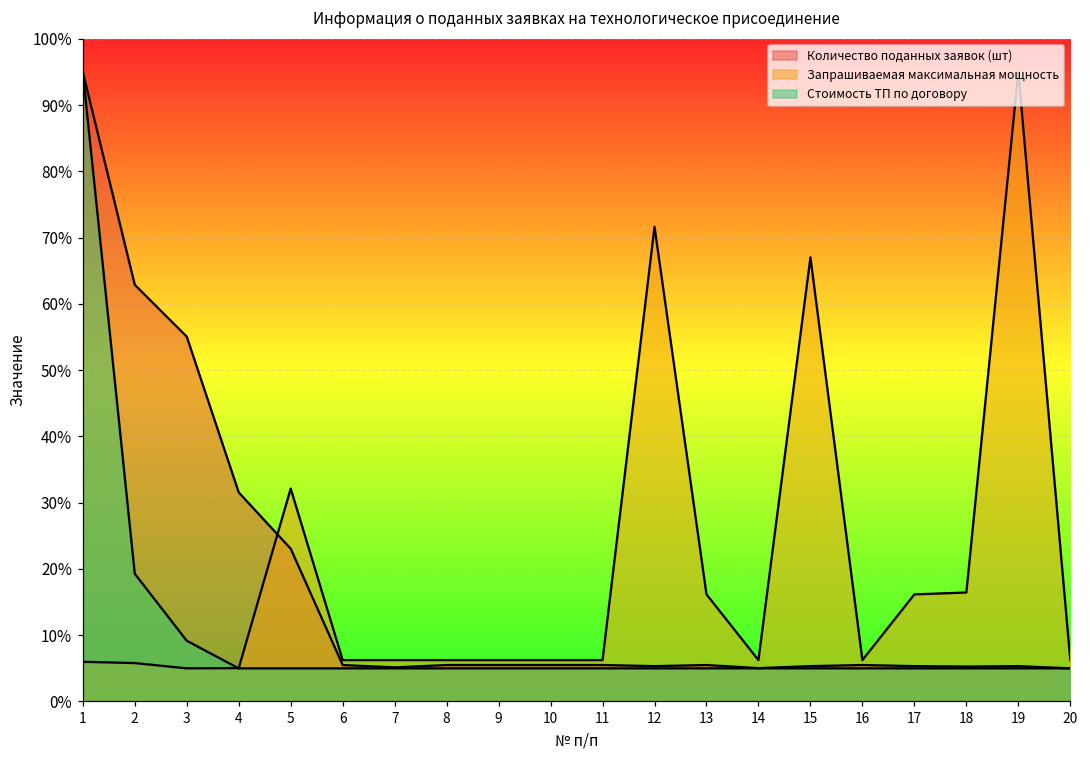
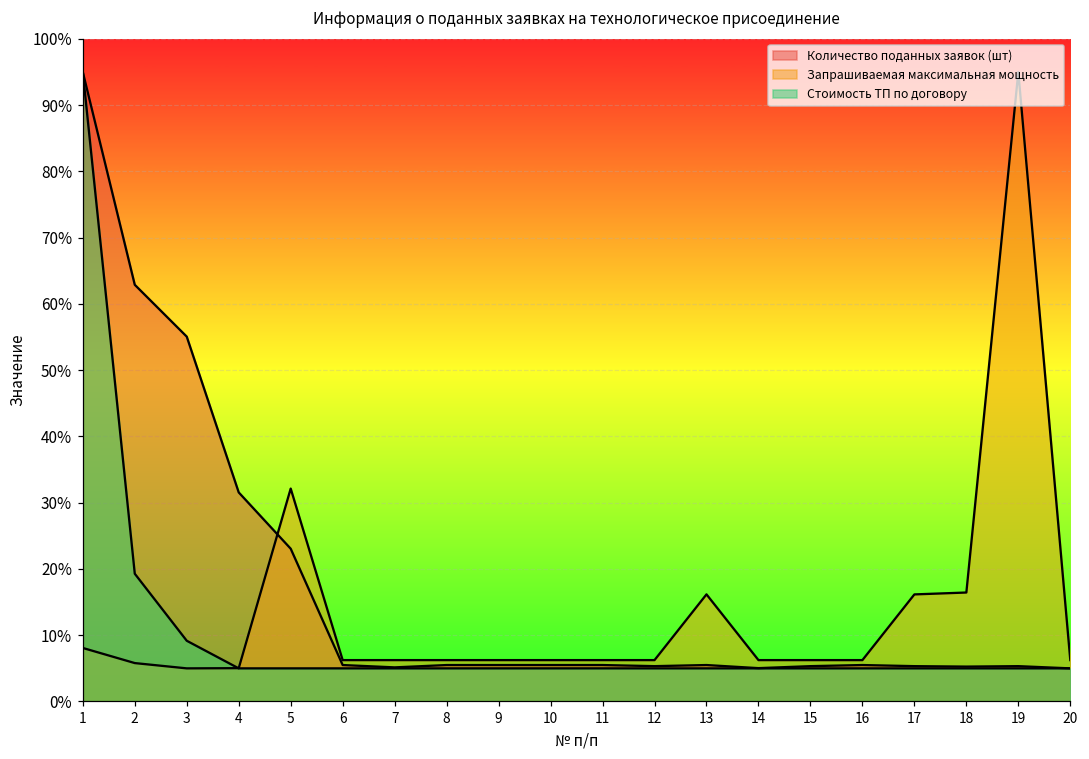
Запрашиваемая максимальная мощность, 1: 6% -> 8%
Запрашиваемая максимальная мощность, 12: 72% -> 6%
Запрашиваемая максимальная мощность, 15: 67% -> 6%
